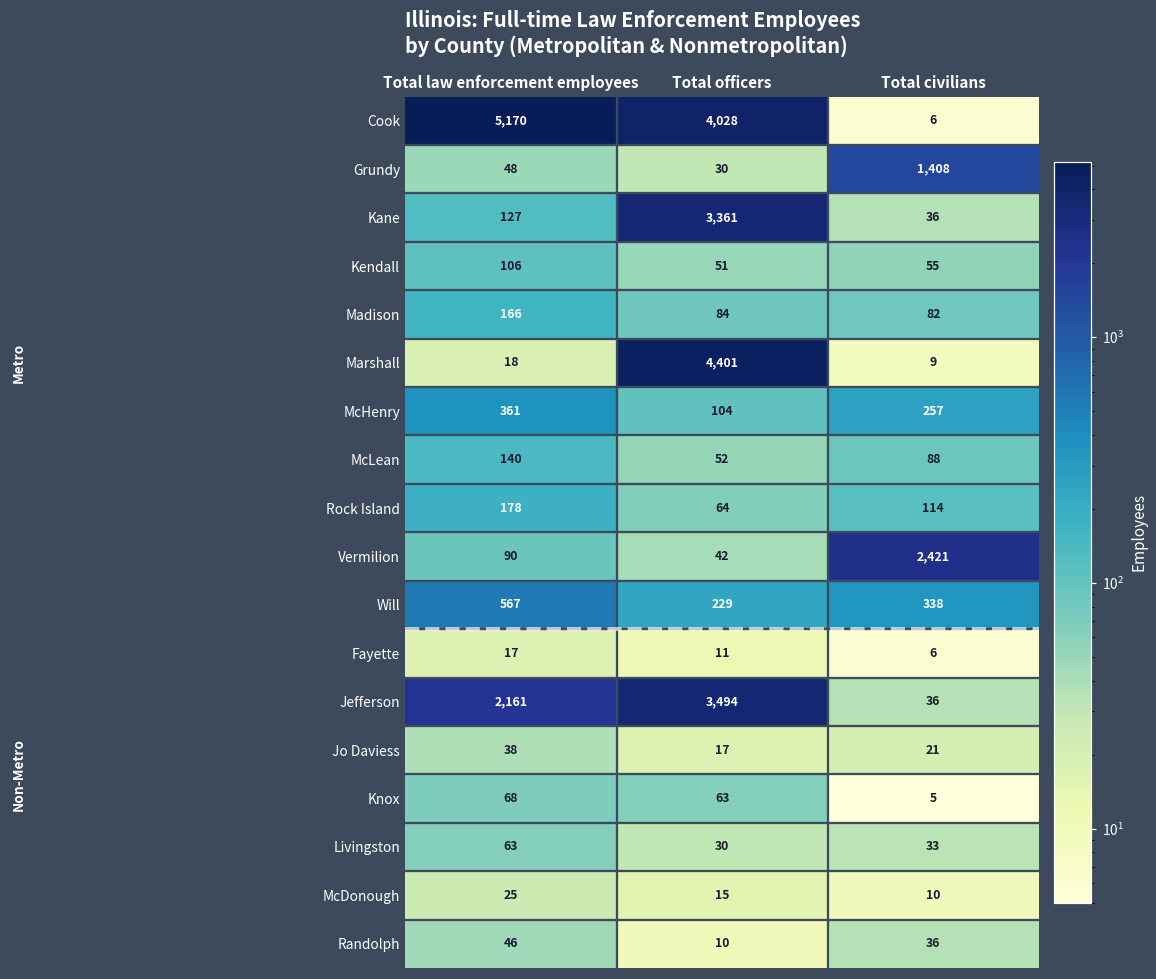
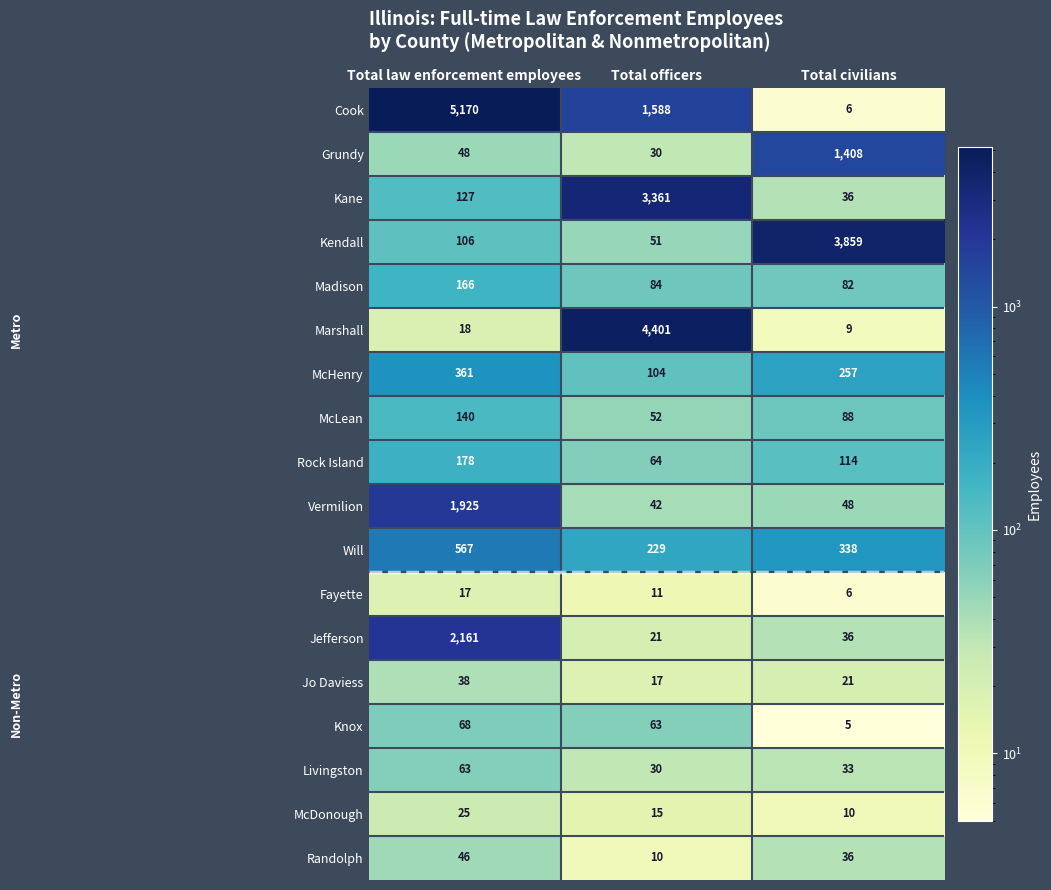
Cook, Total officers: 4,028 -> 1,588
Kendall, Total civilians: 55 -> 3,859
Vermilion, Total law enforcement employees: 90 -> 1,925
Vermilion, Total civilians: 2,421 -> 48
Jefferson, Total officers: 3,494 -> 21
